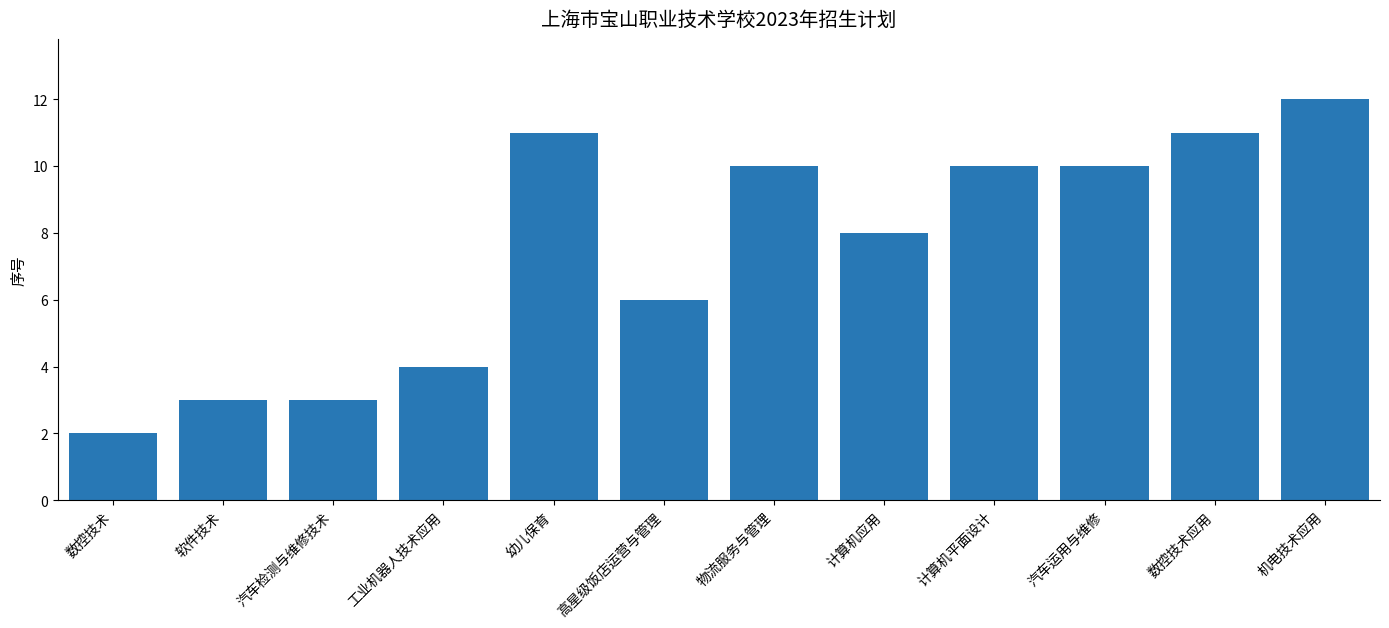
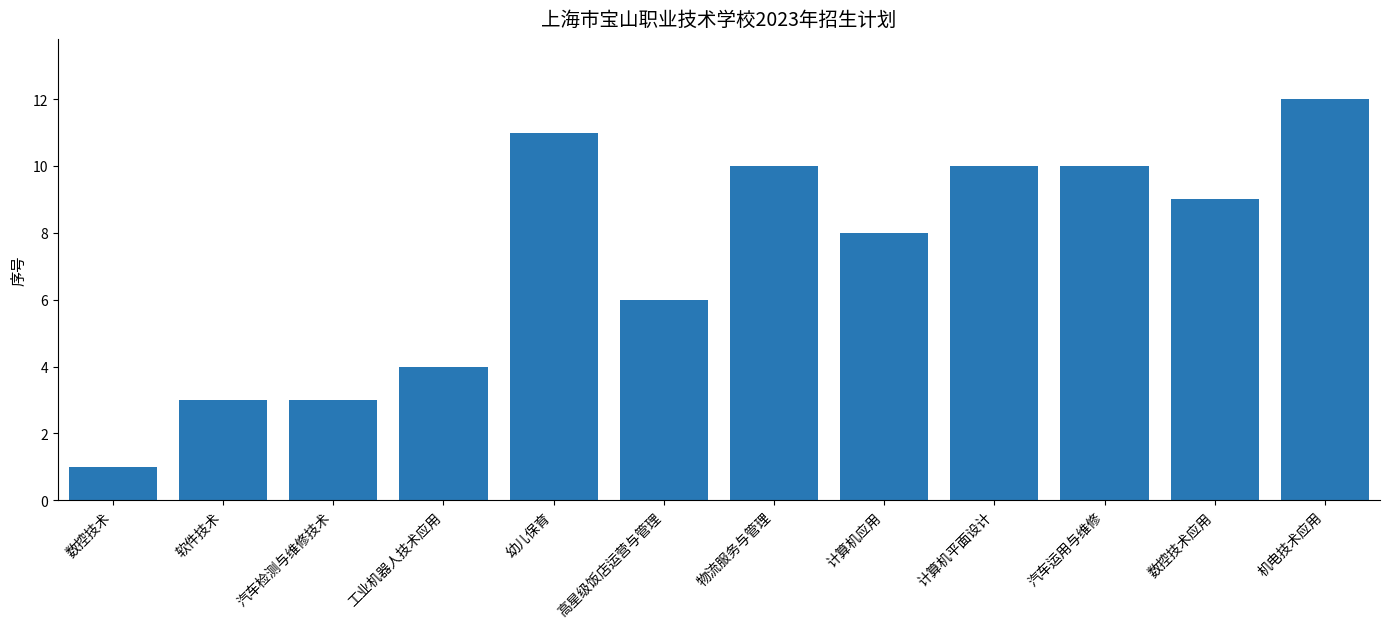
数控技术: 2 -> 1
数控技术应用: 11 -> 9
